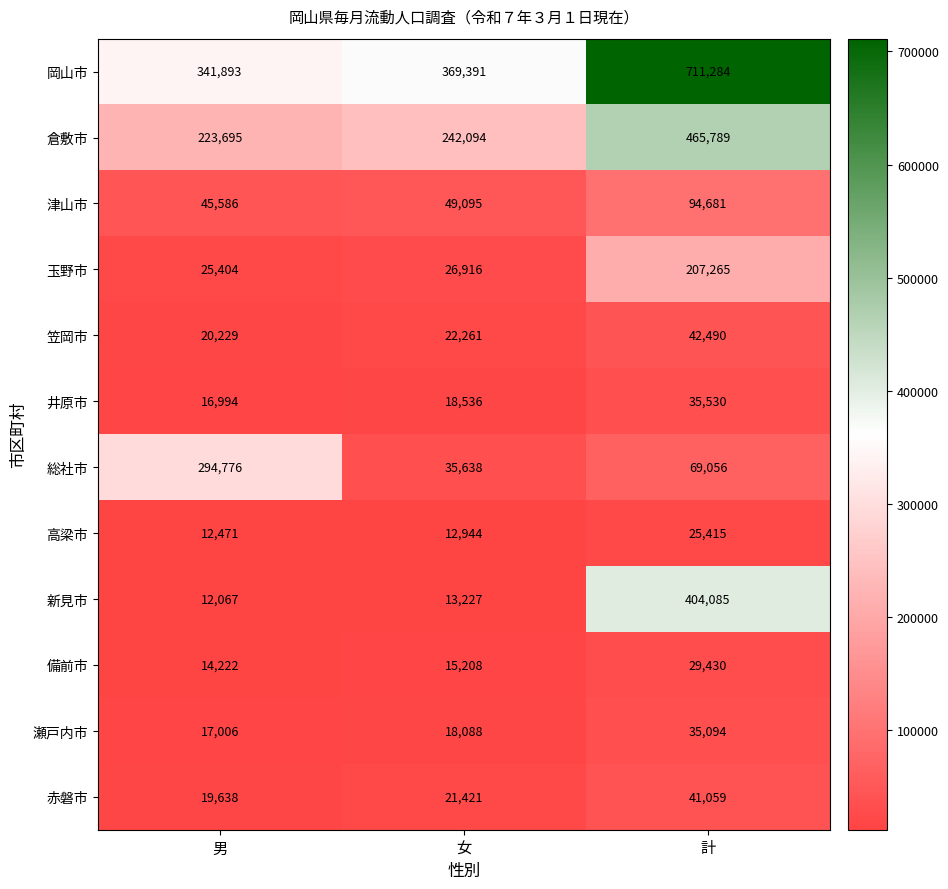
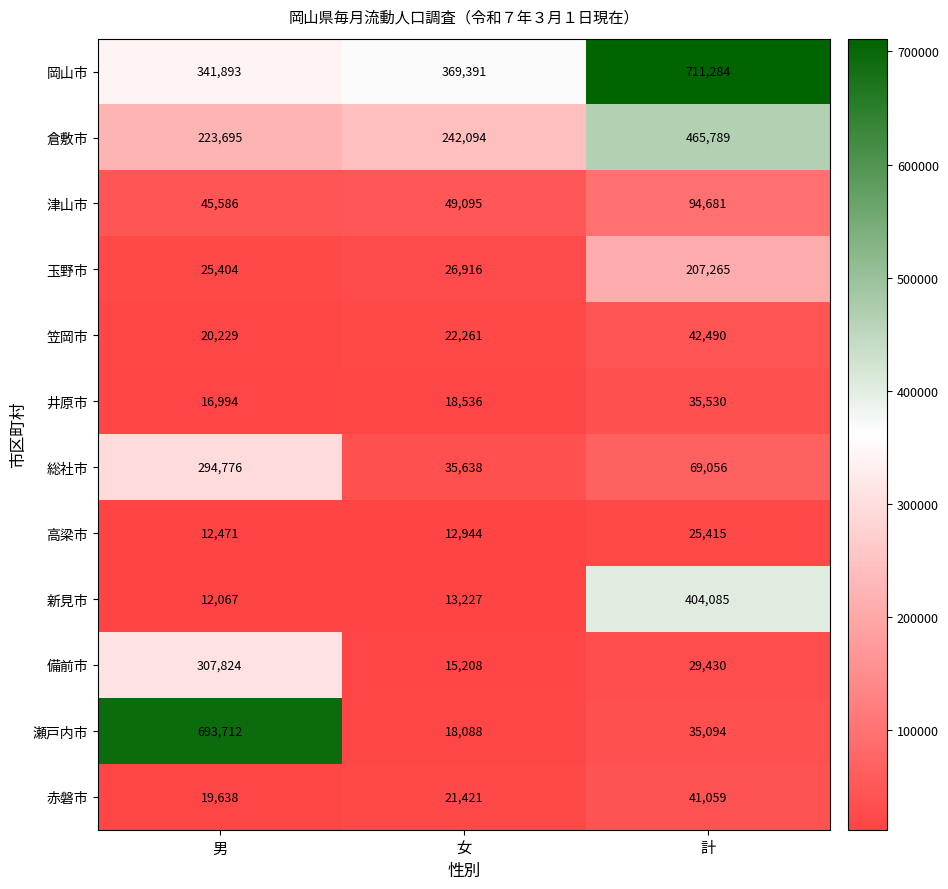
備前市, 男: 14,222 -> 307,824
瀬戸内市, 男: 17,006 -> 693,712
